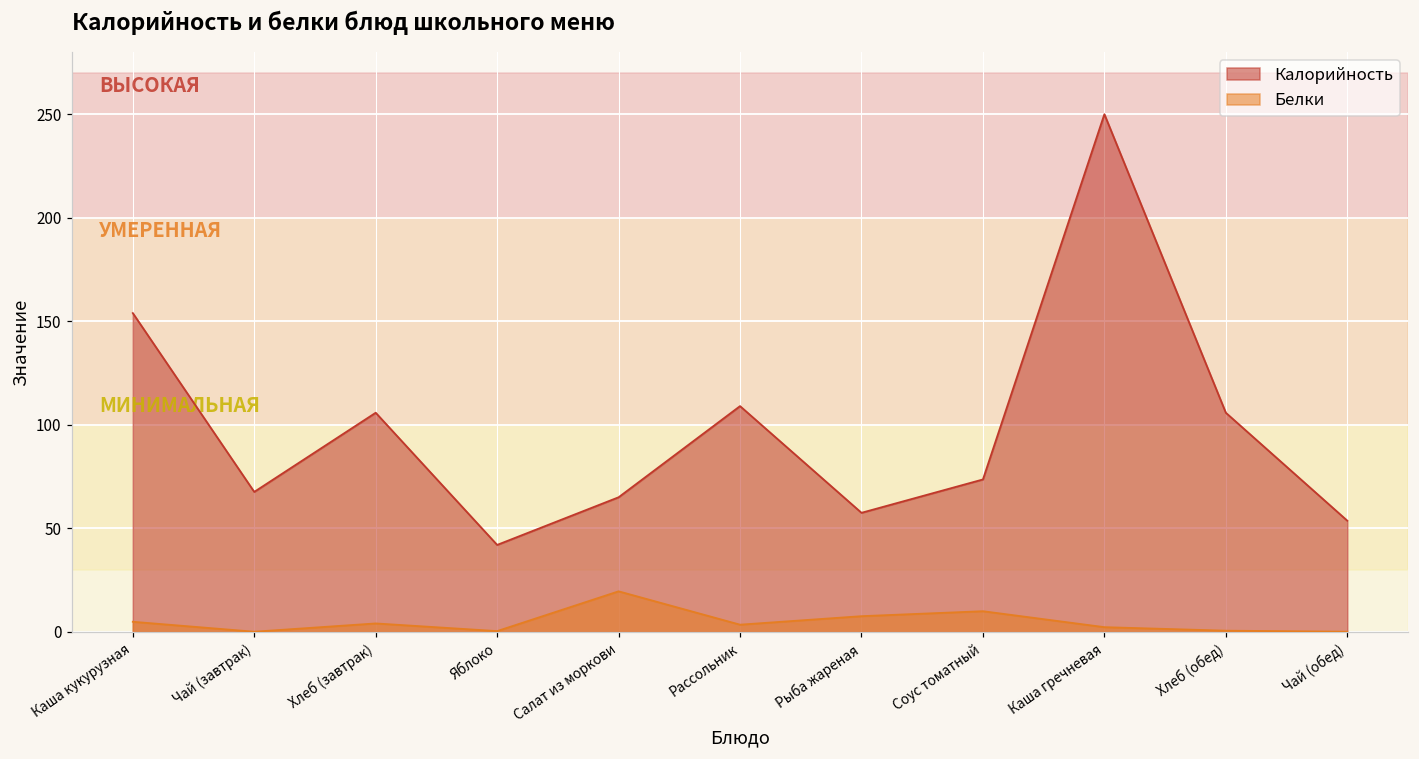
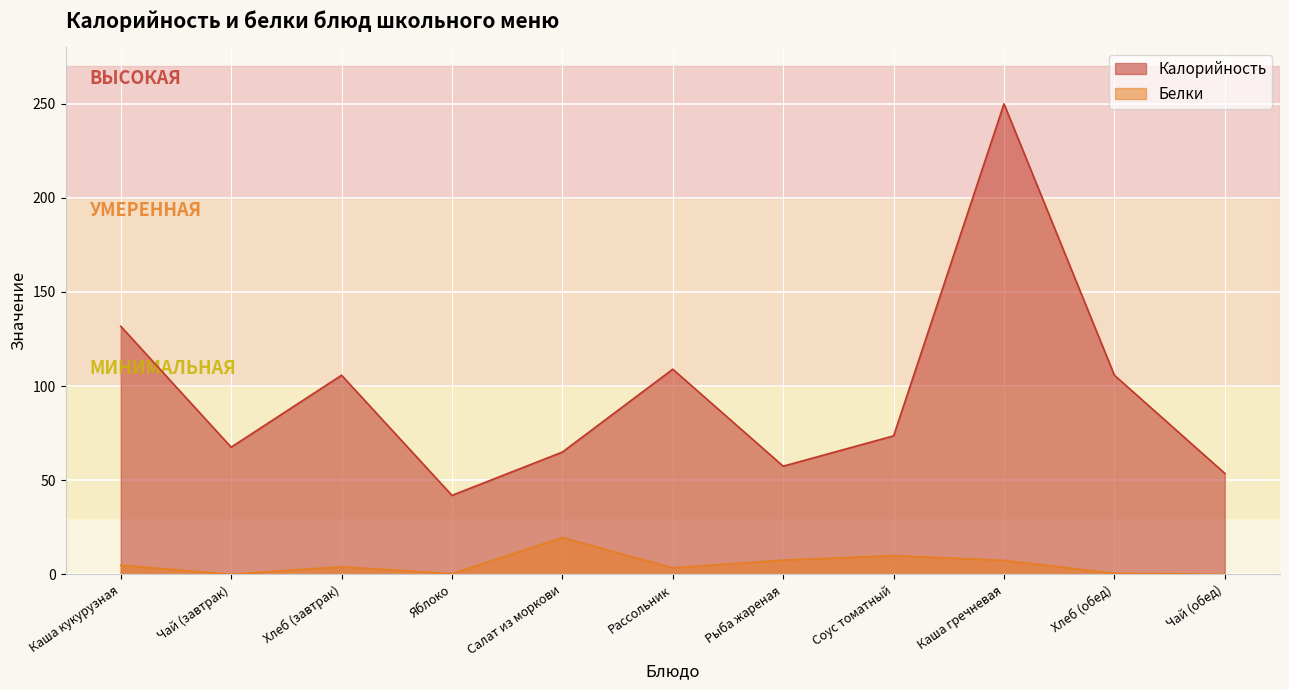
Калорийность, Каша кукурузная: 154 -> 132
Белки, Каша гречневая: 2 -> 8
